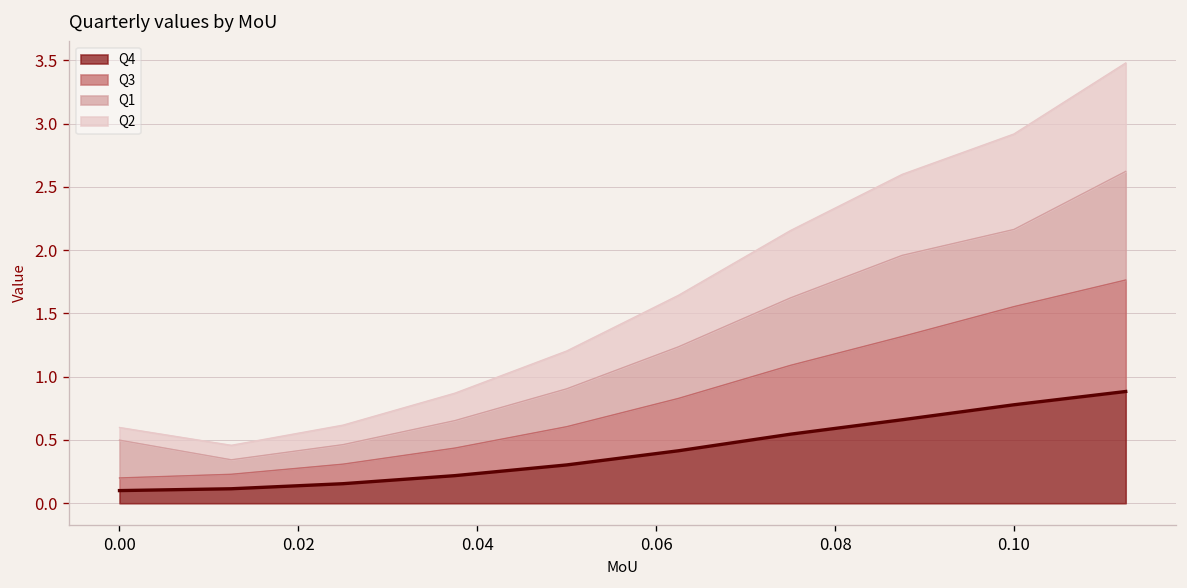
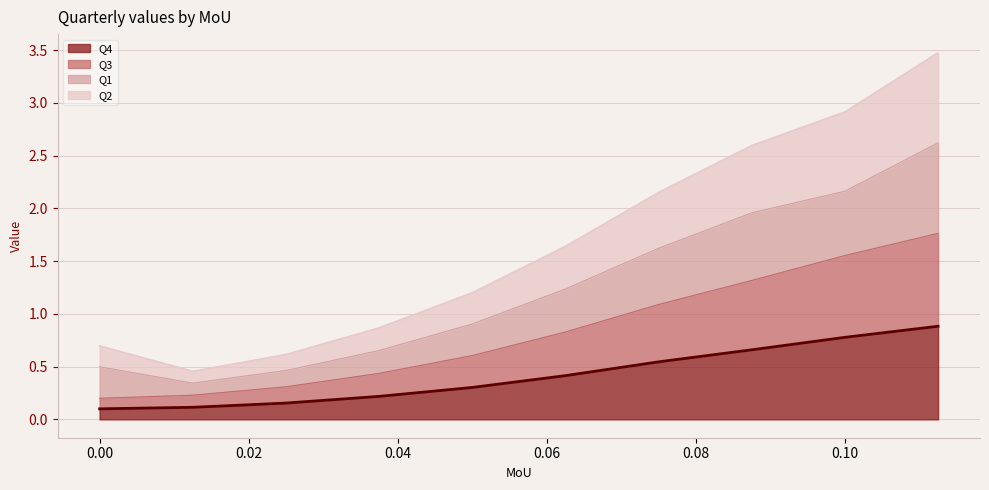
Q2, 0.00: 0.1 -> 0.2
